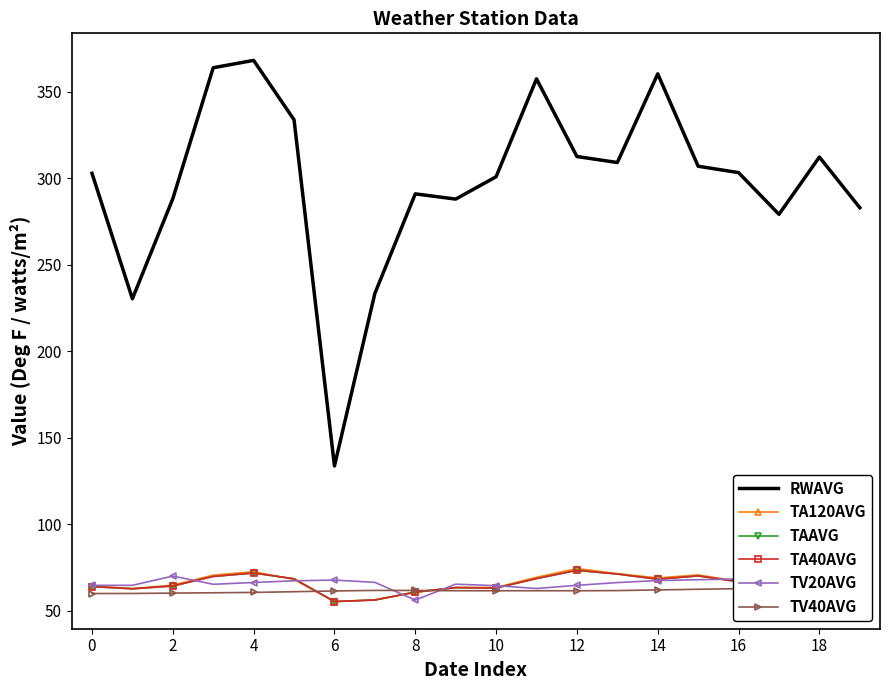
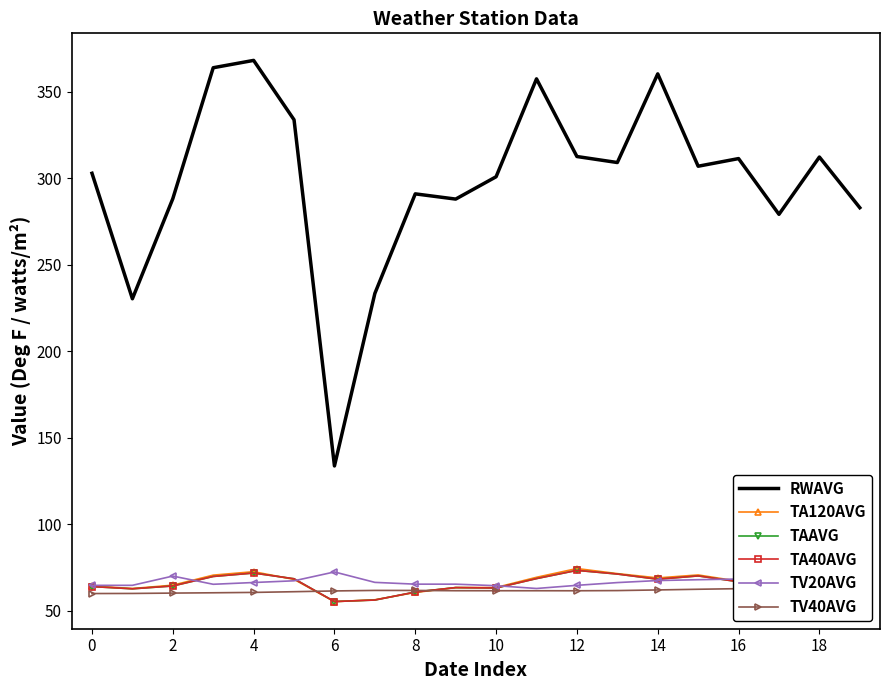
TV20AVG, 6: 68 -> 73
TV20AVG, 8: 56 -> 66
RWAVG, 16: 303 -> 311
